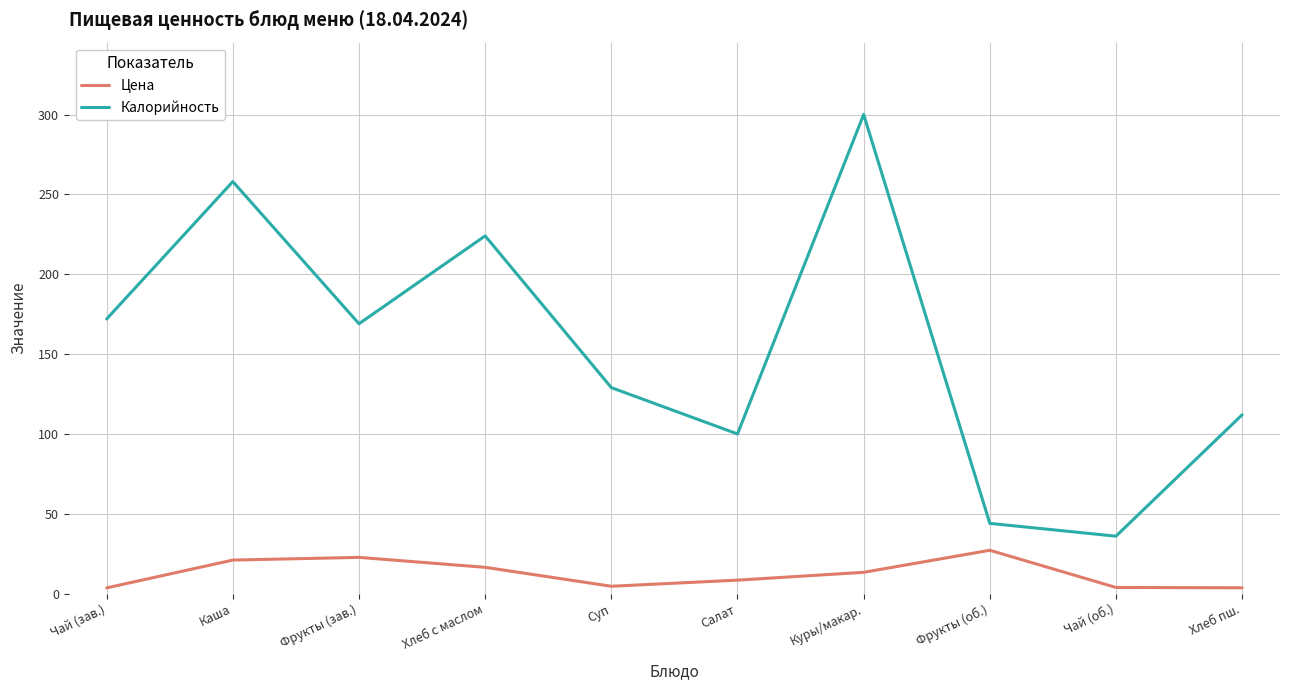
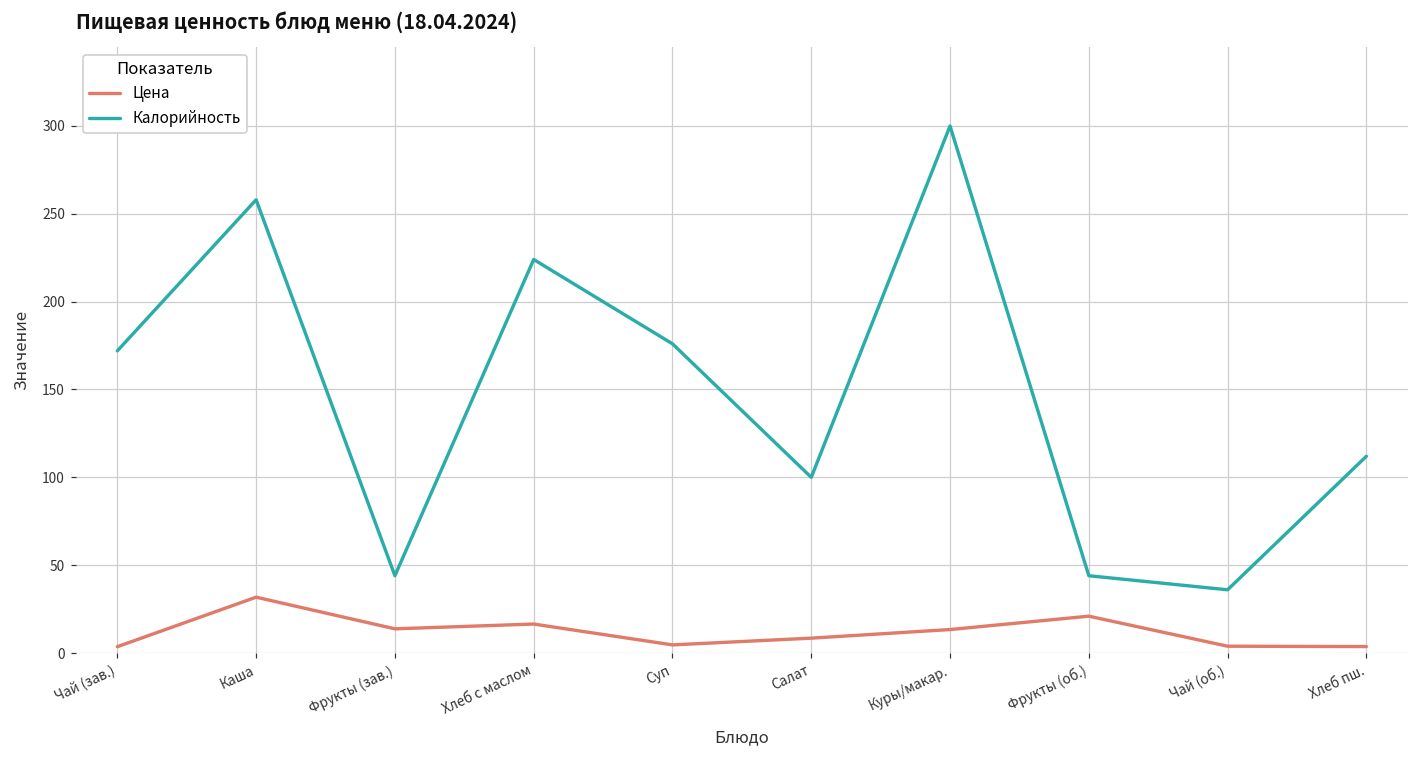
Цена, Каша: 21 -> 32
Цена, Фрукты (зав.): 23 -> 14
Калорийность, Фрукты (зав.): 169 -> 44
Калорийность, Суп: 129 -> 176
Цена, Фрукты (об.): 27 -> 21
